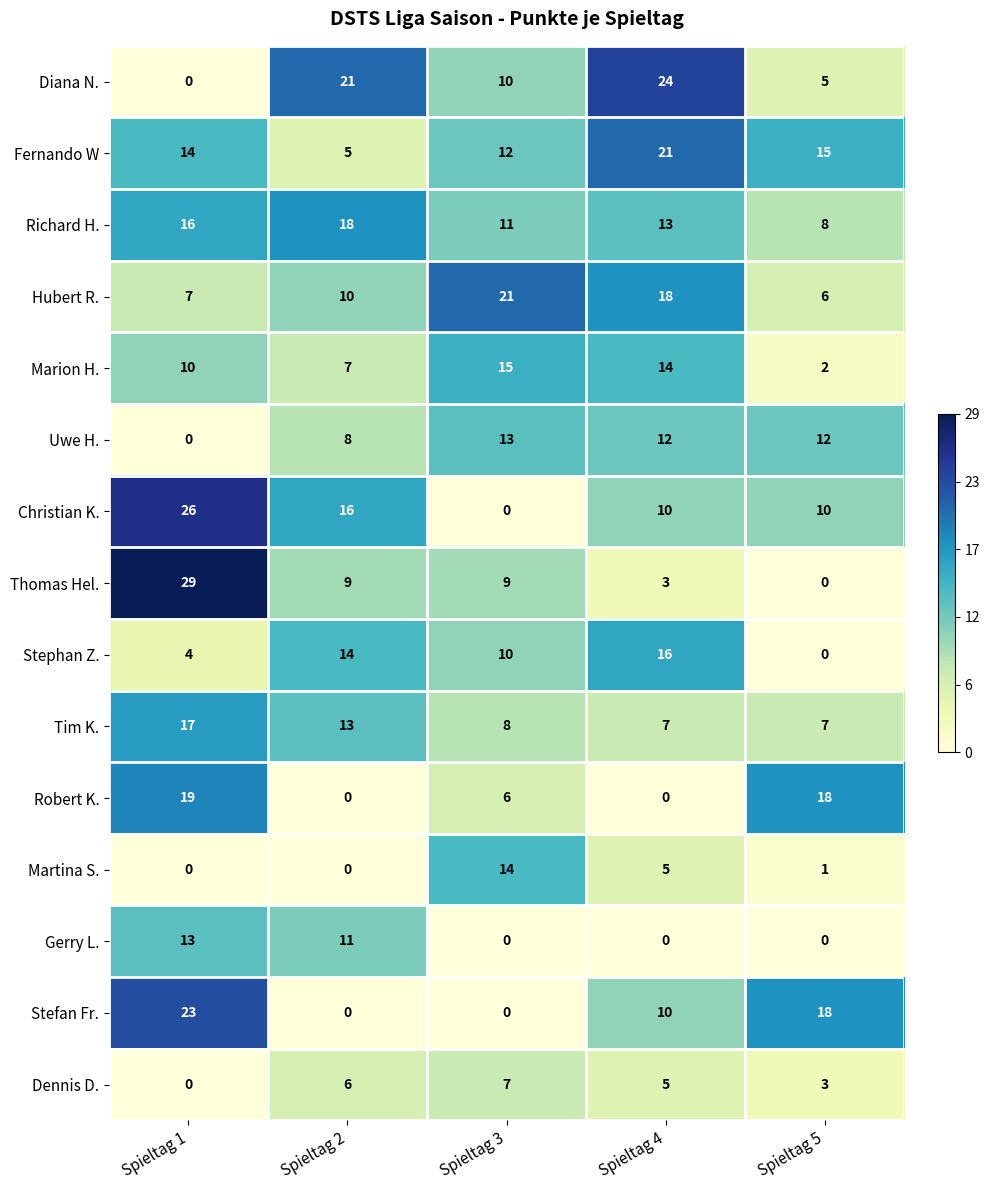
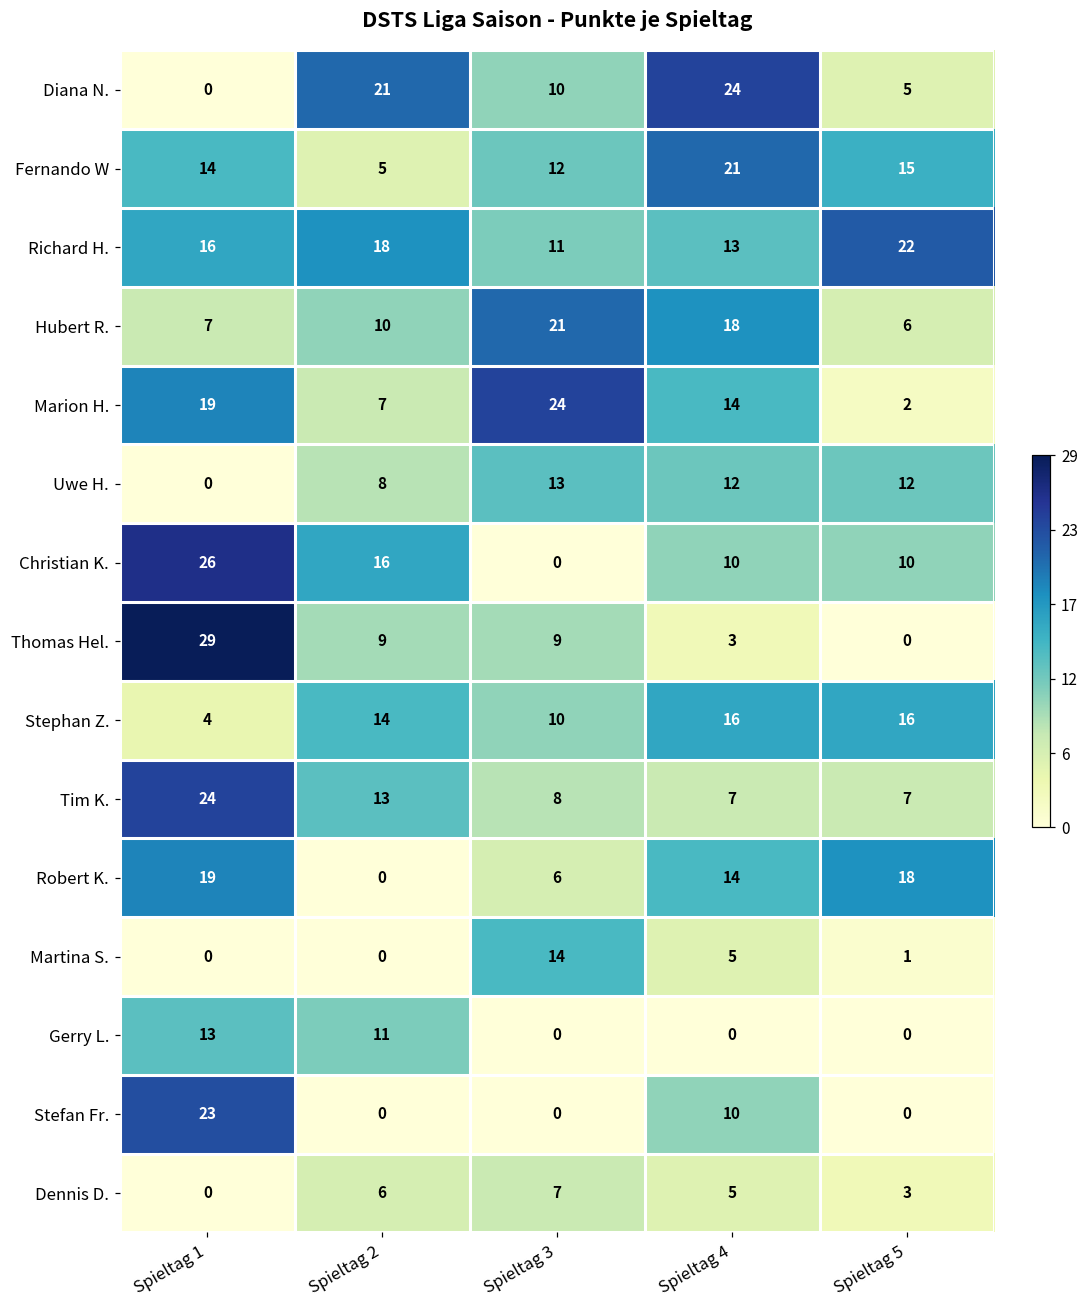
Richard H., Spieltag 5: 8 -> 22
Marion H., Spieltag 1: 10 -> 19
Marion H., Spieltag 3: 15 -> 24
Stephan Z., Spieltag 5: 0 -> 16
Tim K., Spieltag 1: 17 -> 24
Robert K., Spieltag 4: 0 -> 14
Stefan Fr., Spieltag 5: 18 -> 0
